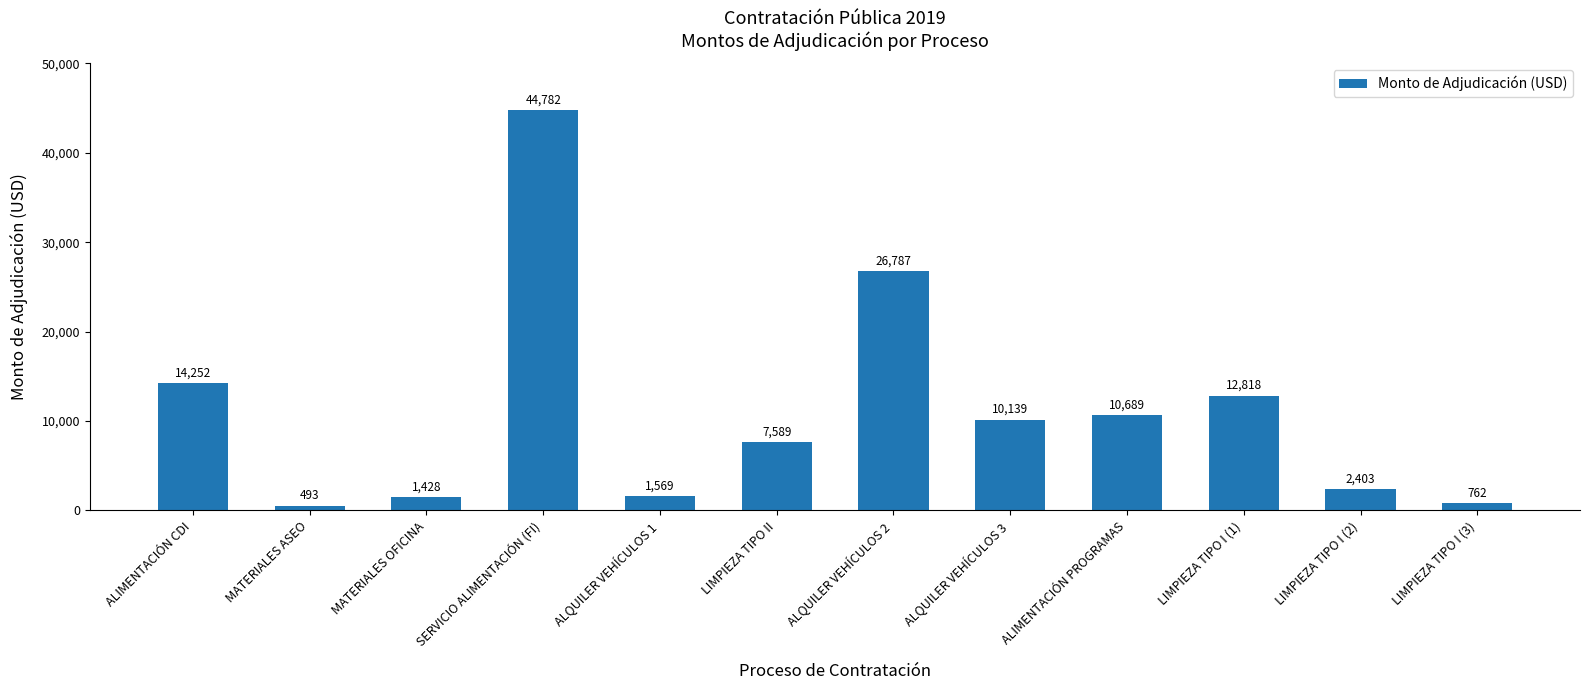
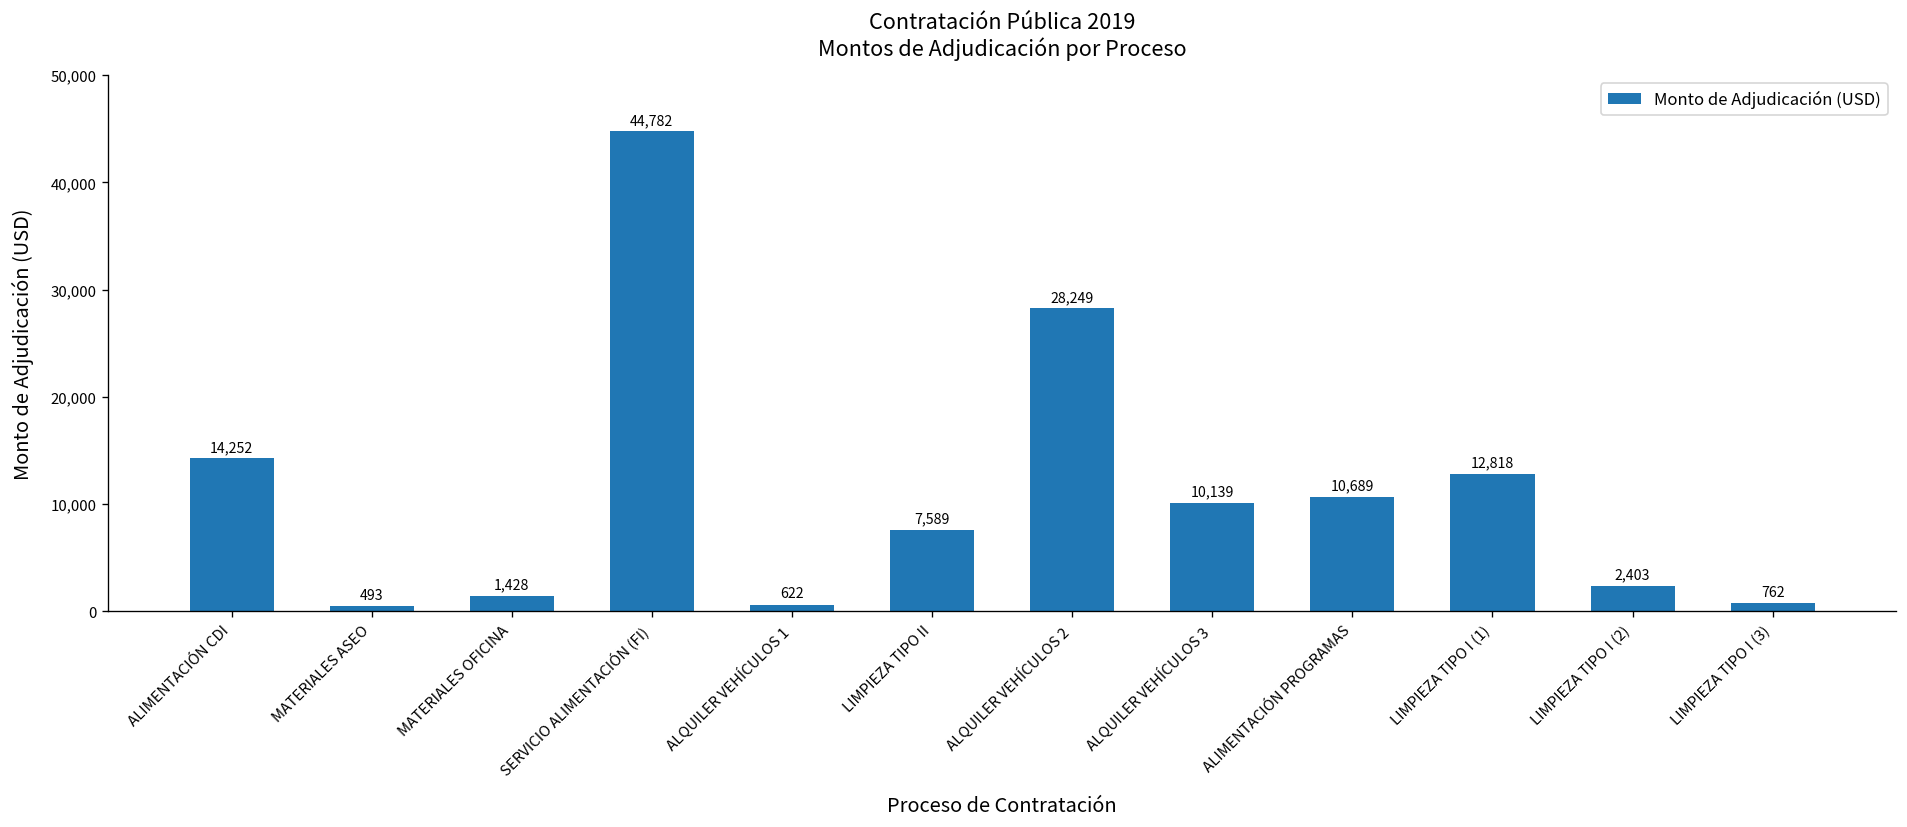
ALQUILER VEHÍCULOS 1: 1,569 -> 622
ALQUILER VEHÍCULOS 2: 26,787 -> 28,249
